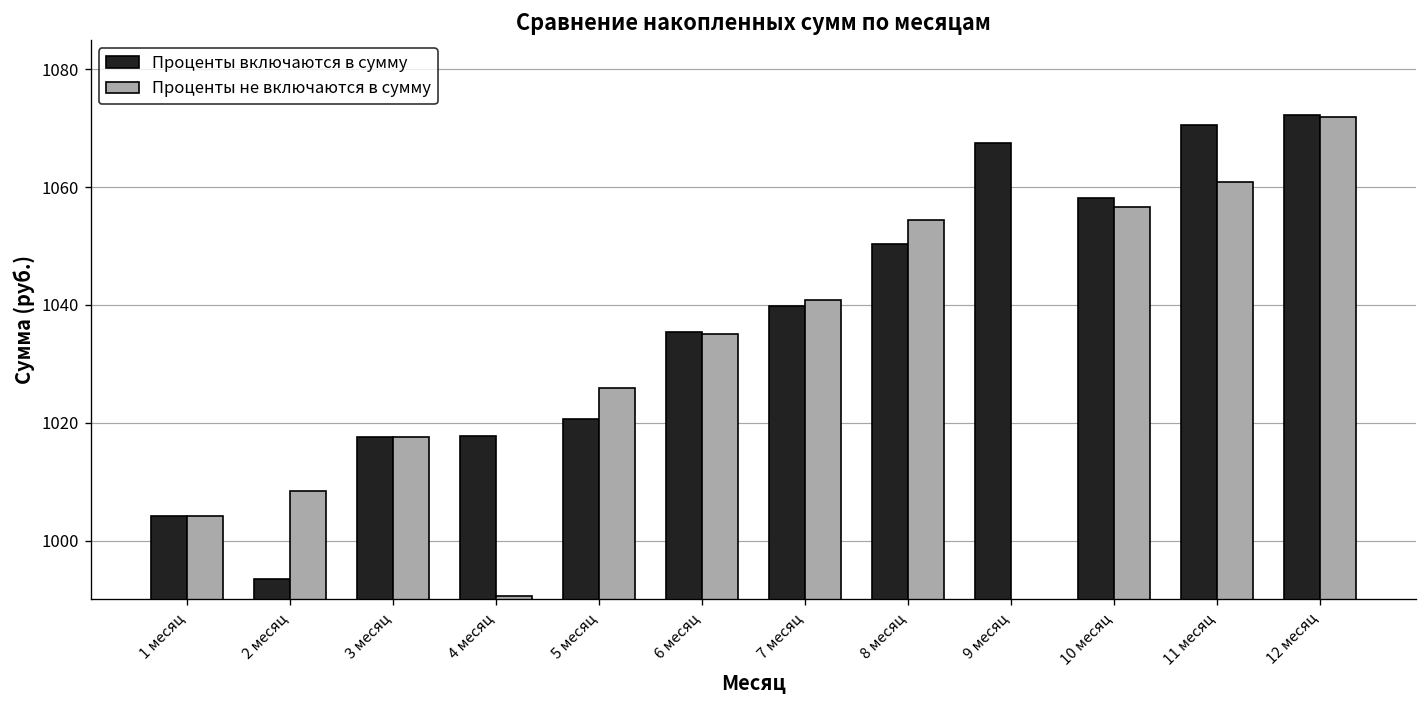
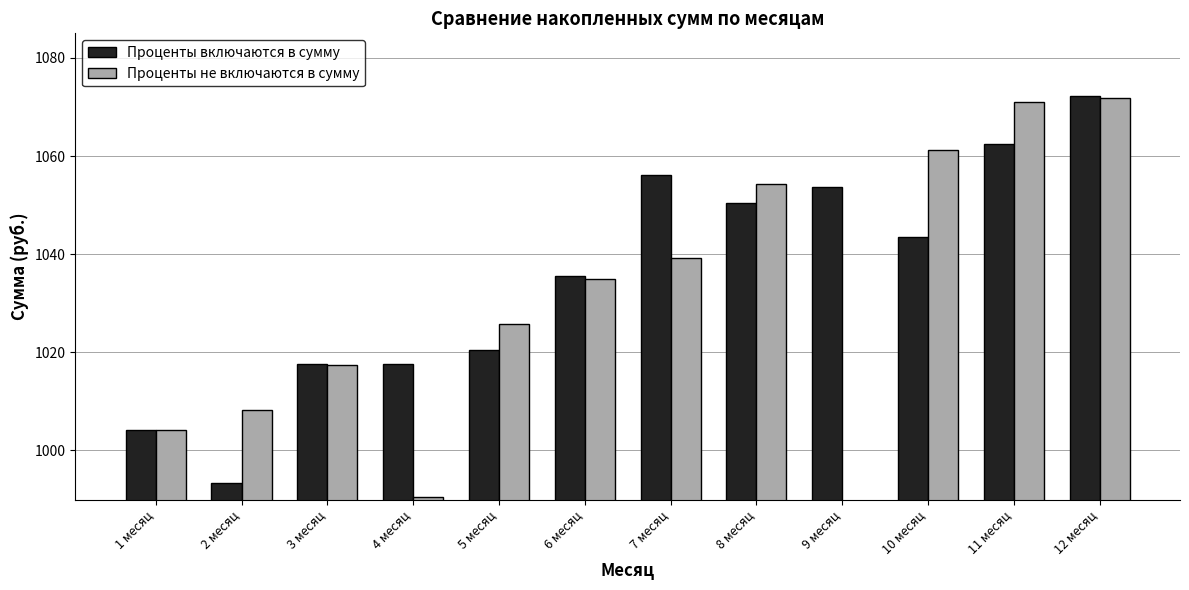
Проценты включаются в сумму, 7 месяц: 1040 -> 1056
Проценты не включаются в сумму, 7 месяц: 1041 -> 1039
Проценты включаются в сумму, 9 месяц: 1068 -> 1054
Проценты включаются в сумму, 10 месяц: 1058 -> 1043
Проценты не включаются в сумму, 10 месяц: 1057 -> 1061
Проценты включаются в сумму, 11 месяц: 1071 -> 1063
Проценты не включаются в сумму, 11 месяц: 1061 -> 1071
